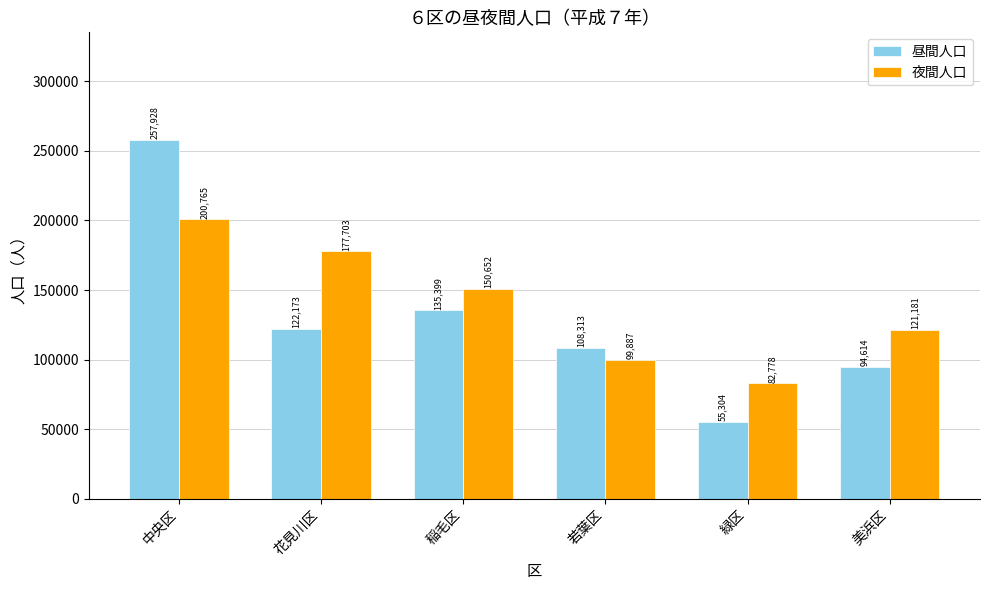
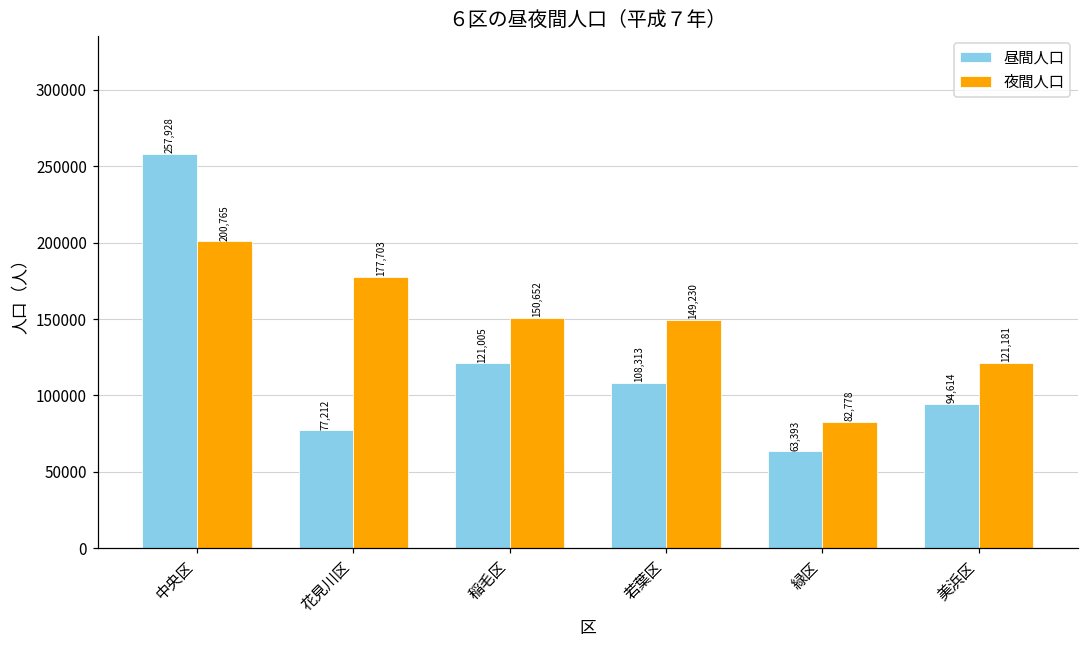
昼間人口, 花見川区: 122,173 -> 77,212
昼間人口, 稲毛区: 135,399 -> 121,005
夜間人口, 若葉区: 99,887 -> 149,230
昼間人口, 緑区: 55,304 -> 63,393
